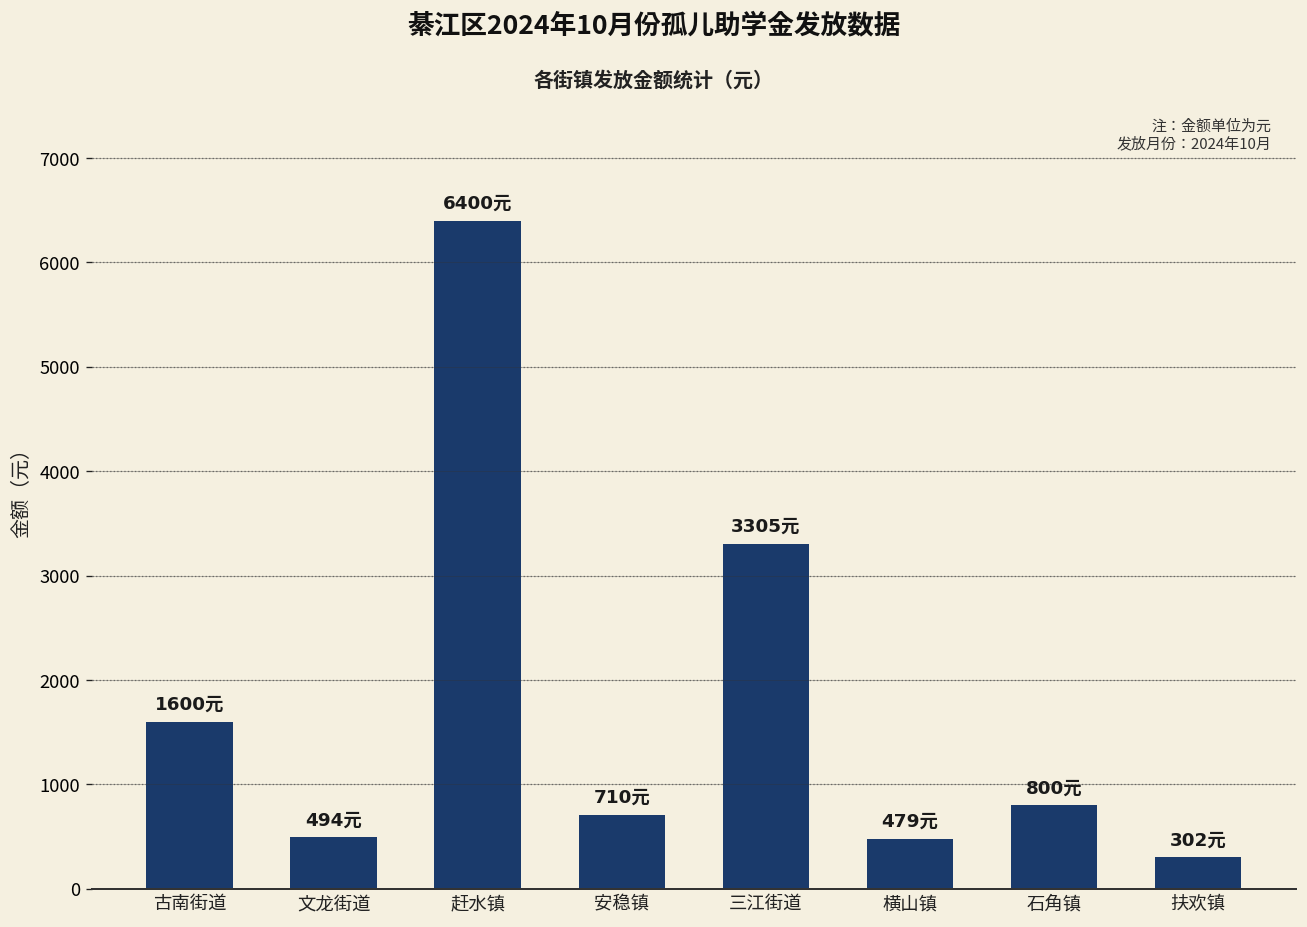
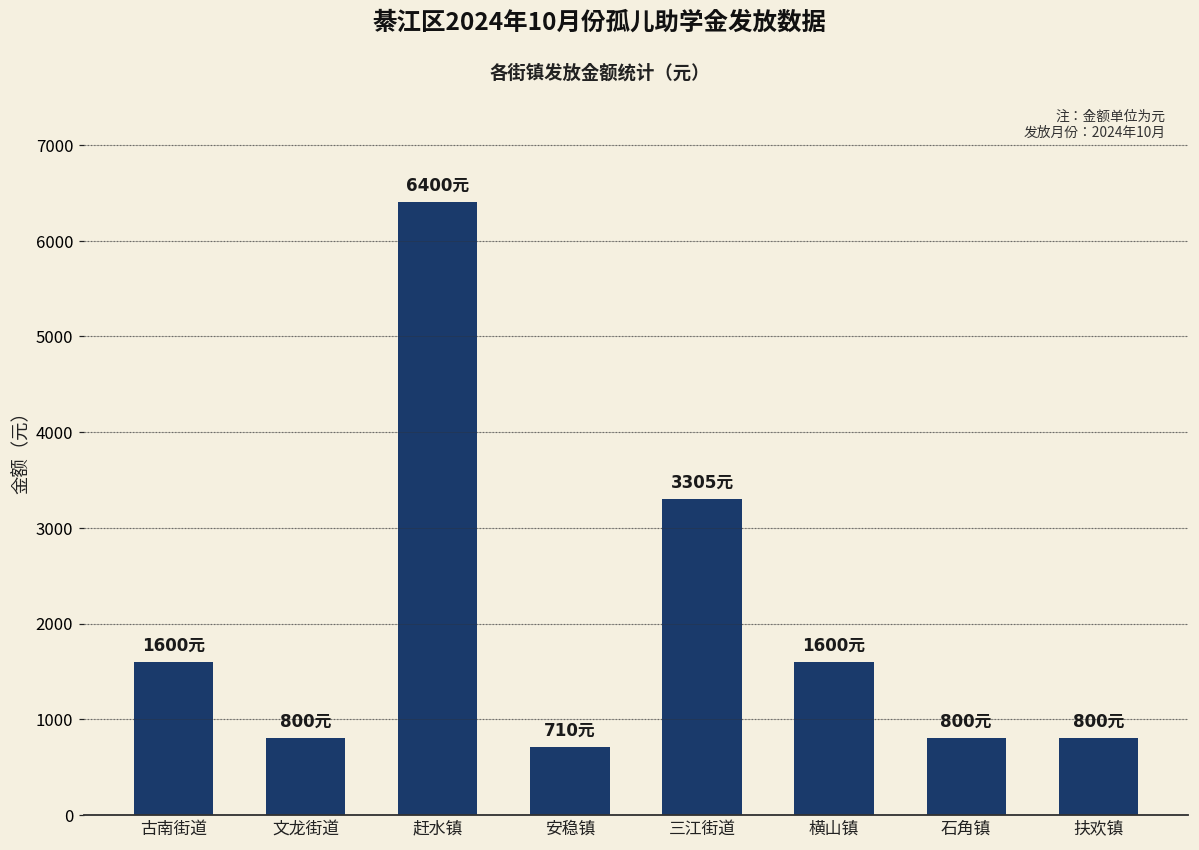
文龙街道: 494元 -> 800元
横山镇: 479元 -> 1600元
扶欢镇: 302元 -> 800元
